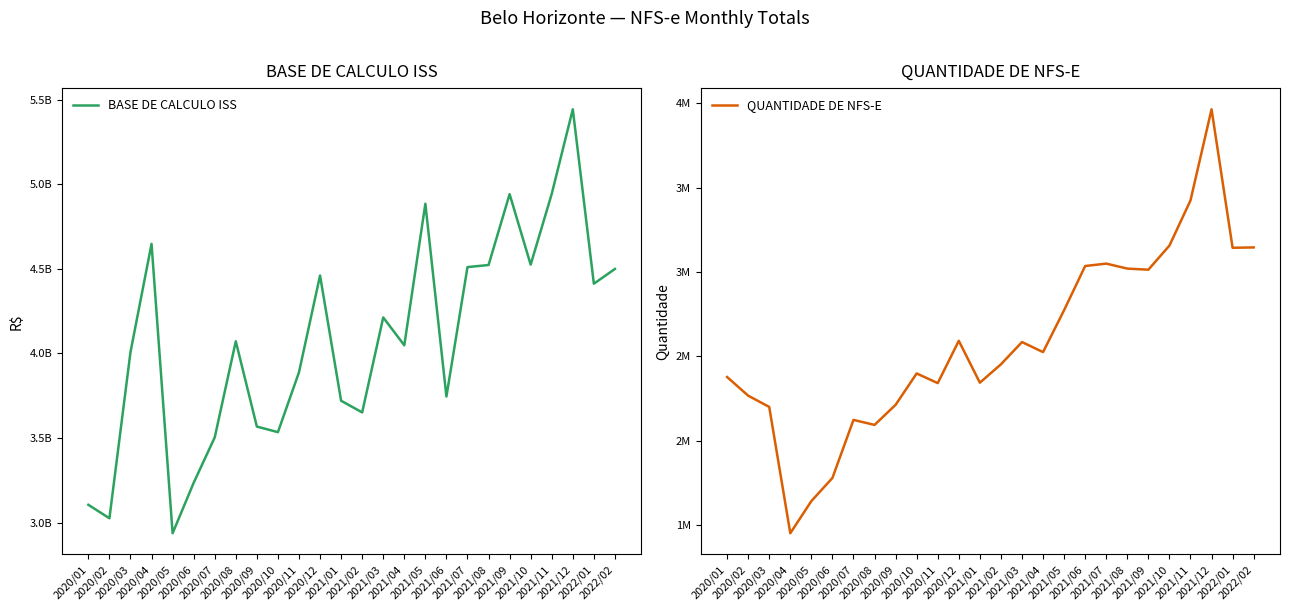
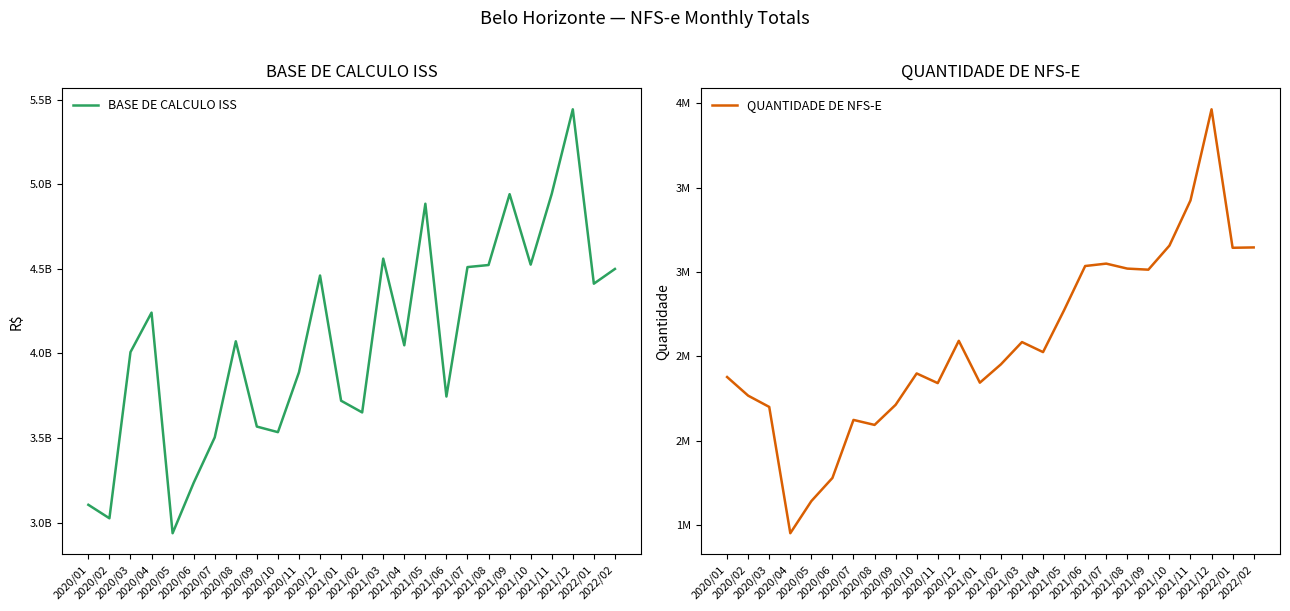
BASE DE CALCULO ISS, 2020/04: 4650000000 -> 4240000000
BASE DE CALCULO ISS, 2021/03: 4210000000 -> 4560000000
